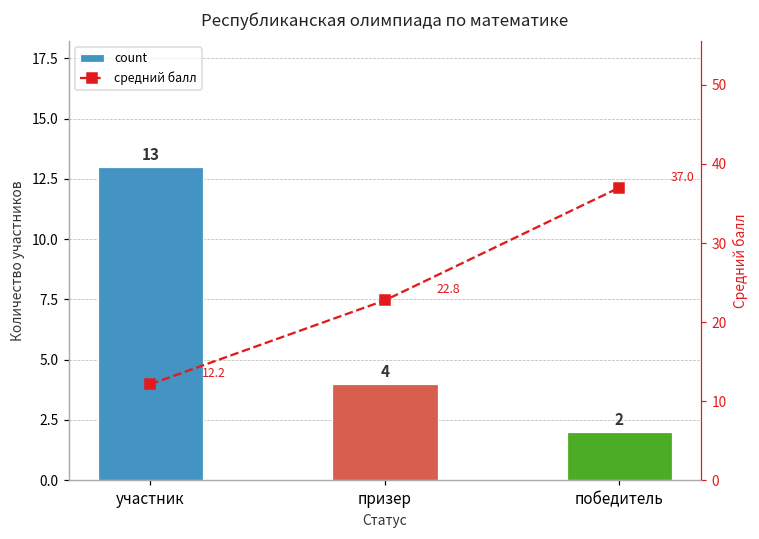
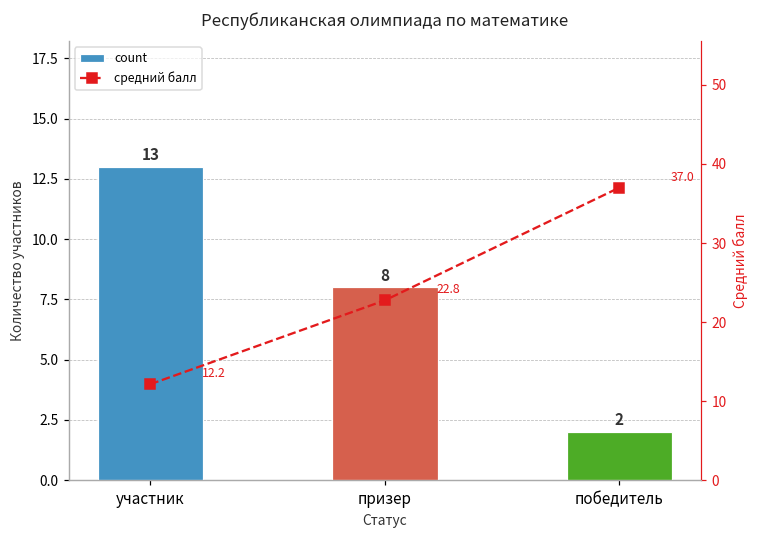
count, призер: 4 -> 8
